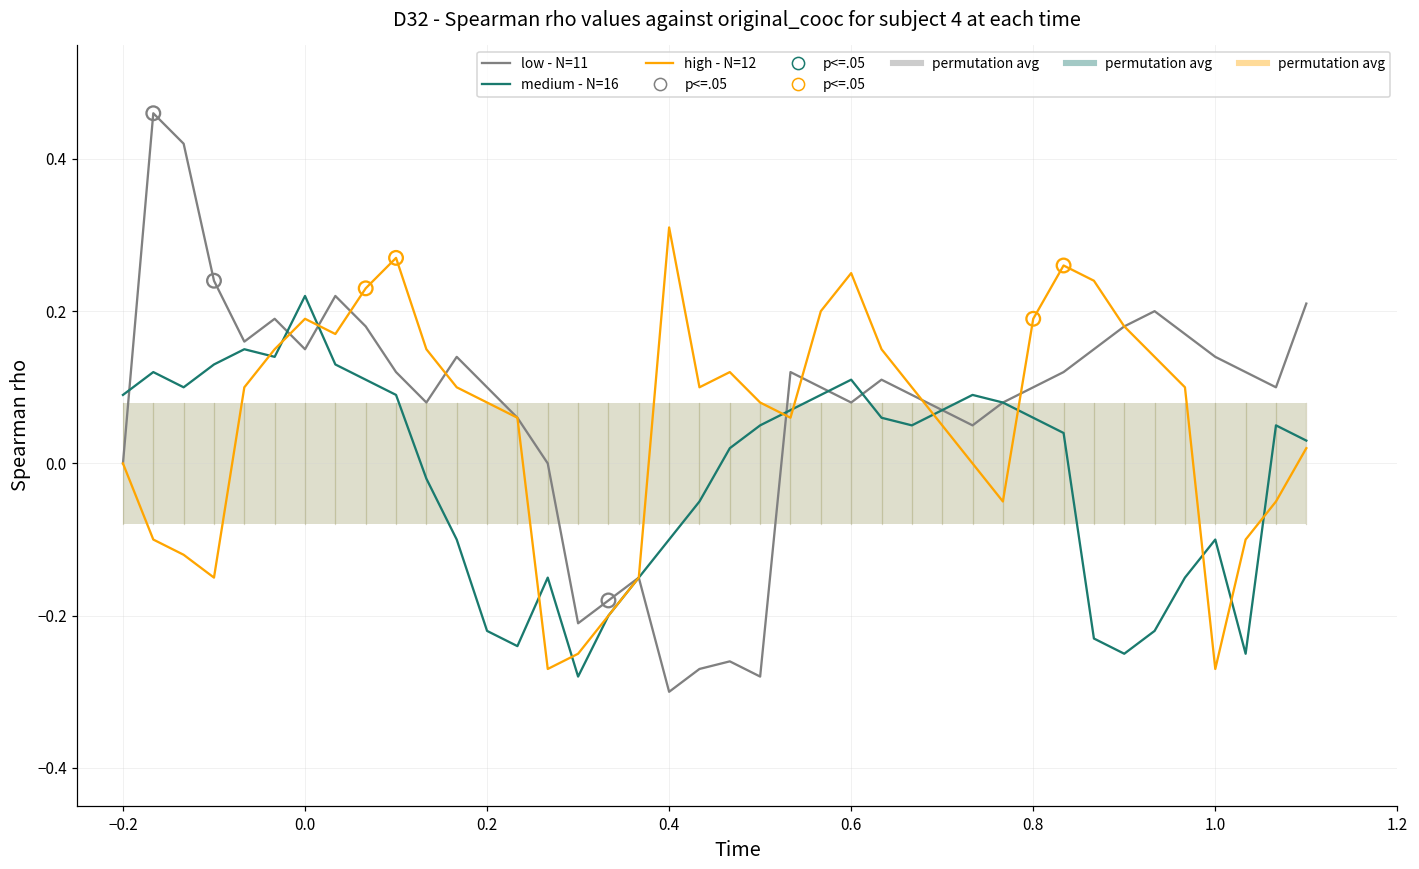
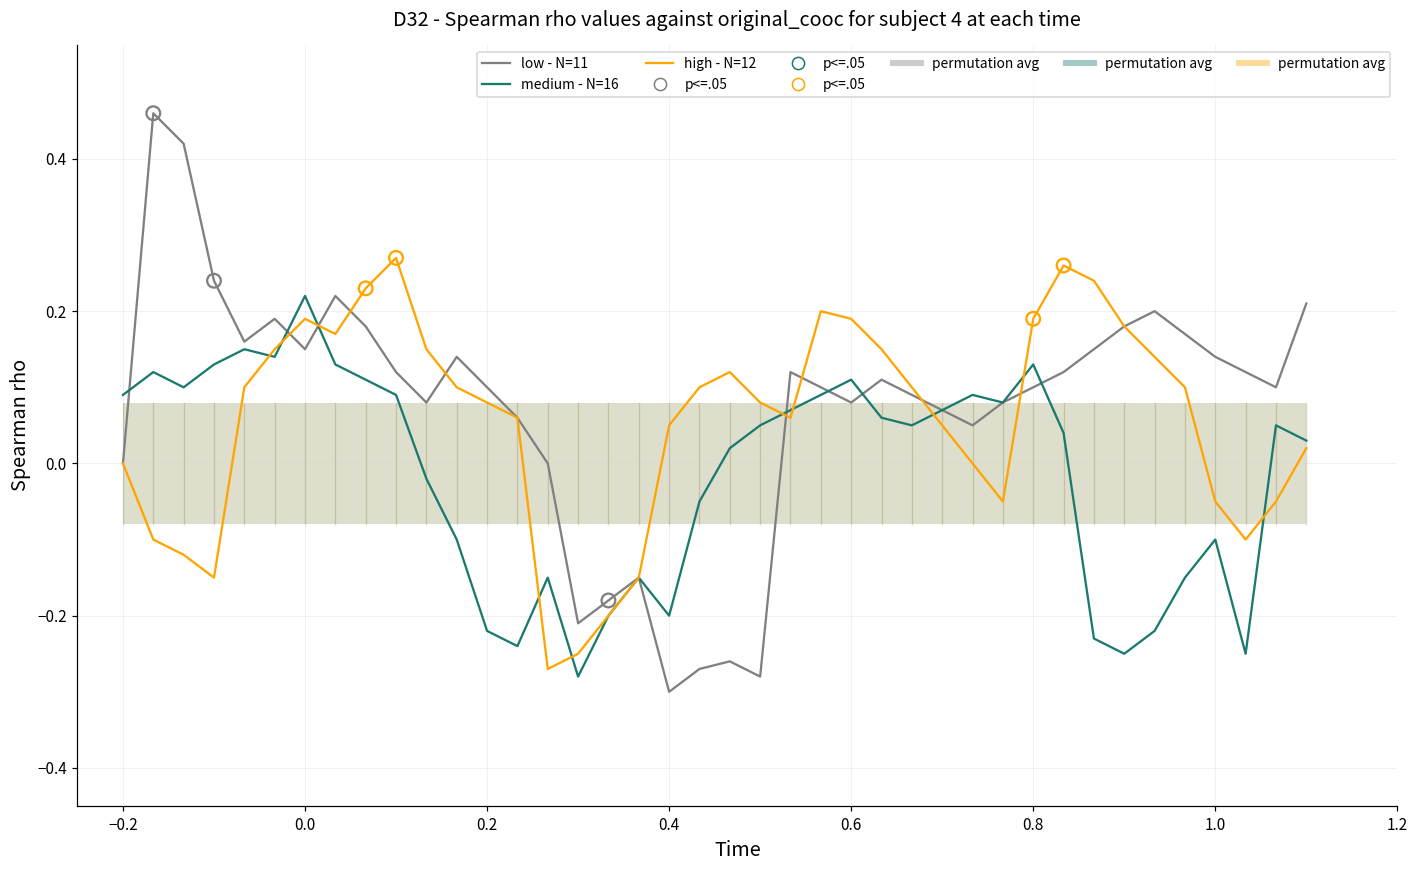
medium - N=16, 0.4: -0.1 -> -0.2
high - N=12, 0.4: 0.31 -> 0.05
high - N=12, 0.6: 0.25 -> 0.19
medium - N=16, 0.8: 0.06 -> 0.13
high - N=12, 1.0: -0.27 -> -0.05
